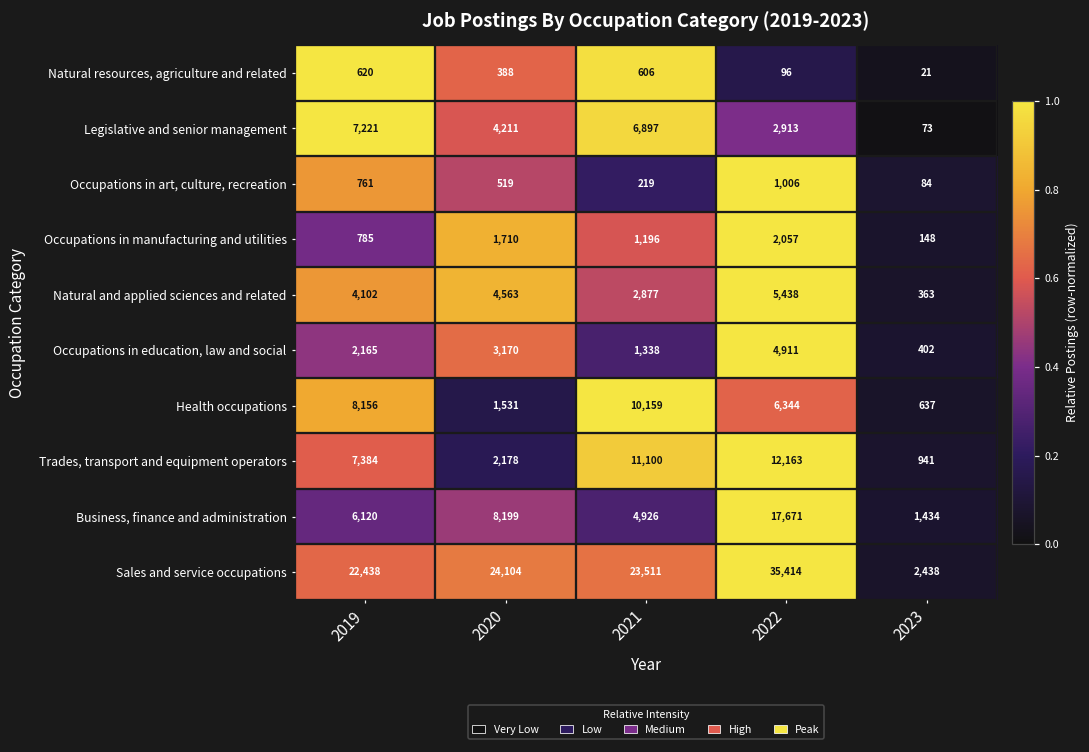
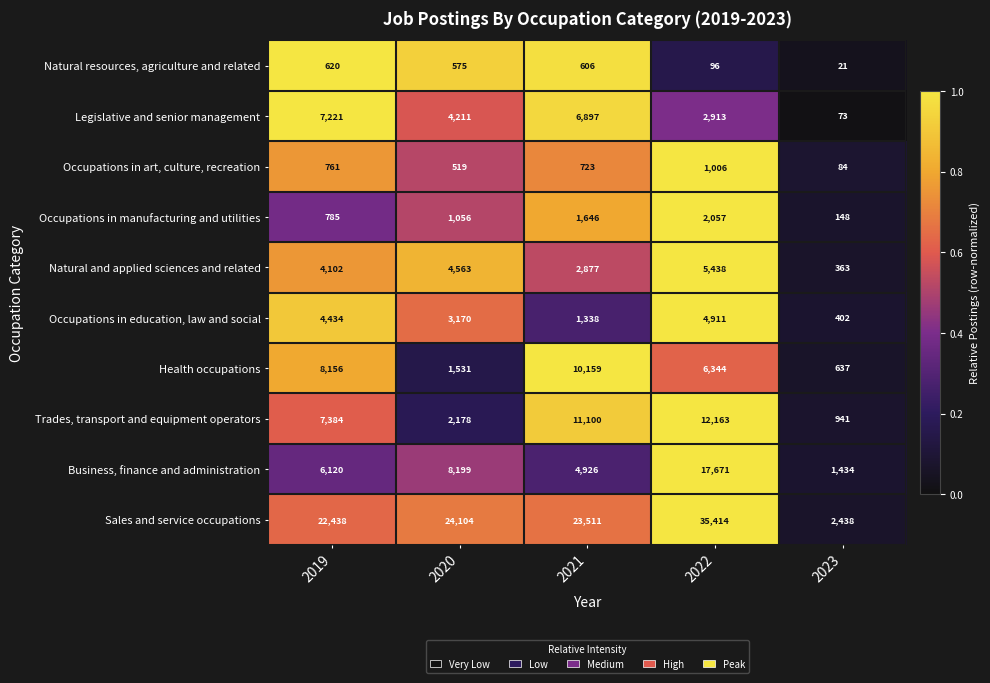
Natural resources, agriculture and related, 2020: 388 -> 575
Occupations in art, culture, recreation, 2021: 219 -> 723
Occupations in manufacturing and utilities, 2020: 1,710 -> 1,056
Occupations in manufacturing and utilities, 2021: 1,196 -> 1,646
Occupations in education, law and social, 2019: 2,165 -> 4,434
